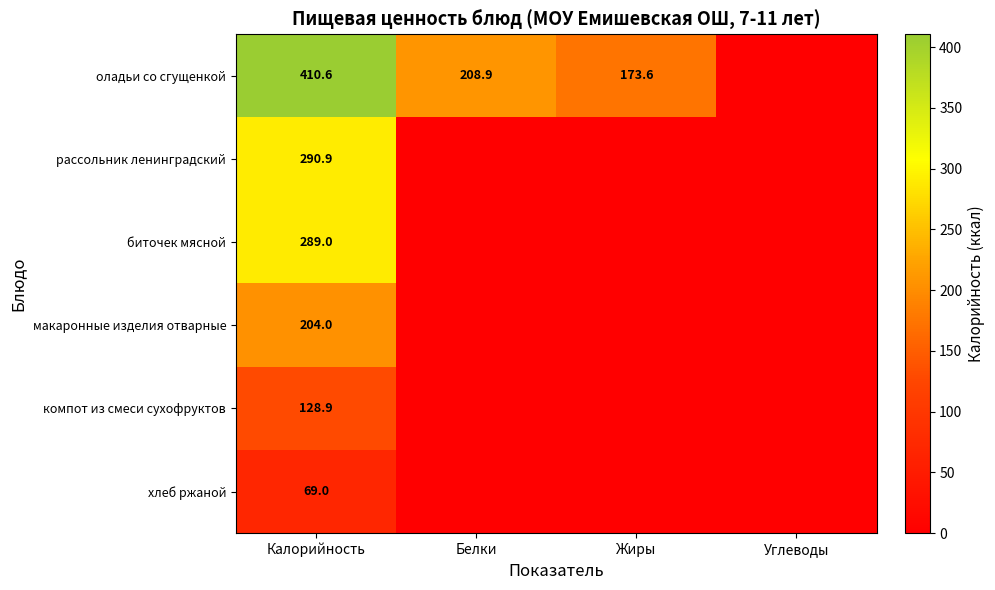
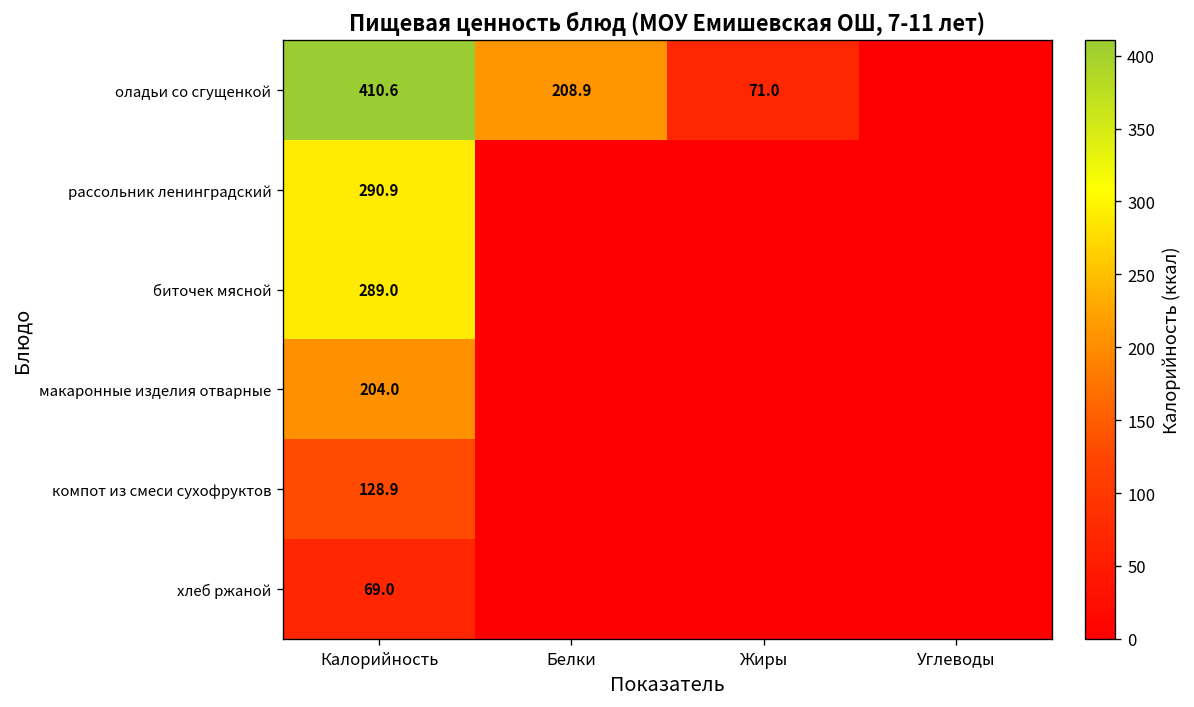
оладьи со сгущенкой, Жиры: 173.6 -> 71.0
